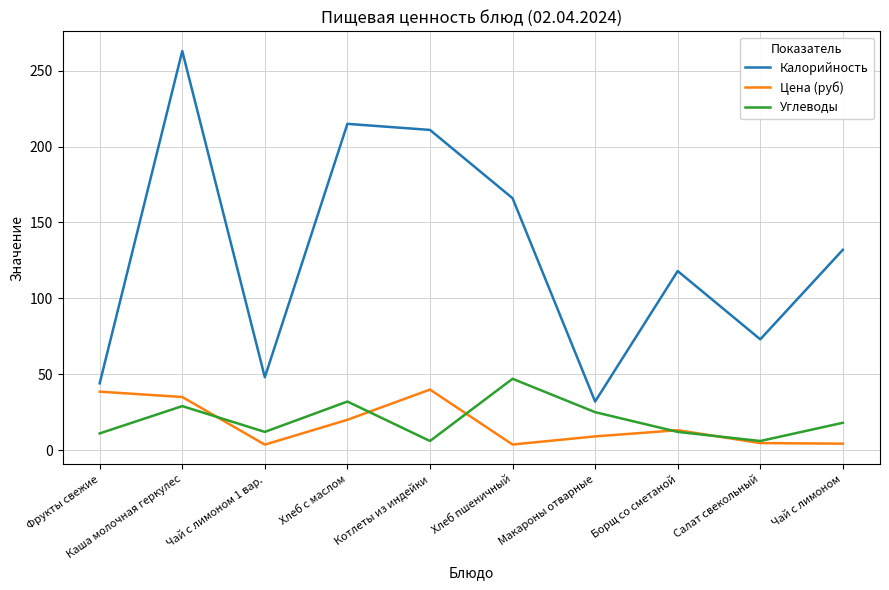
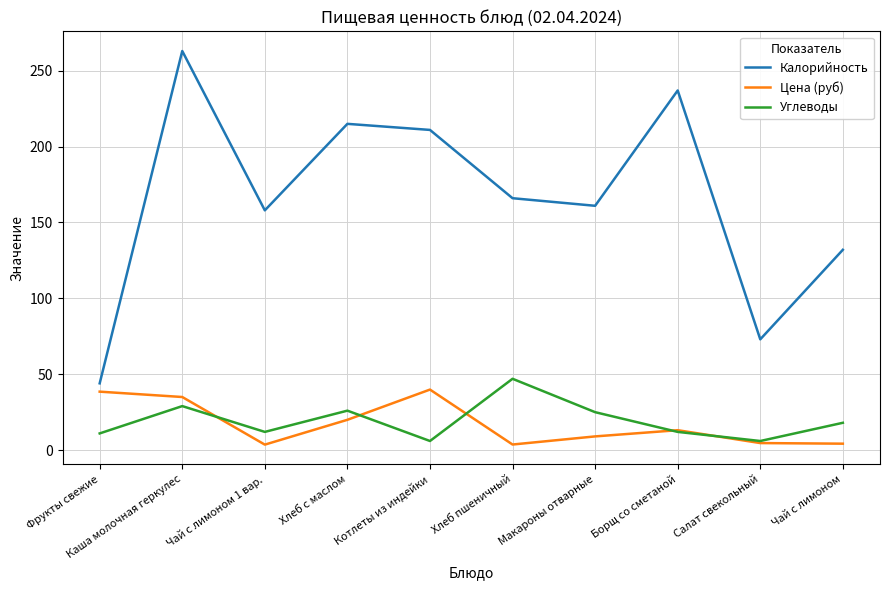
Калорийность, Чай с лимоном 1 вар.: 48 -> 158
Углеводы, Хлеб с маслом: 32 -> 26
Калорийность, Макароны отварные: 32 -> 161
Калорийность, Борщ со сметаной: 118 -> 237
